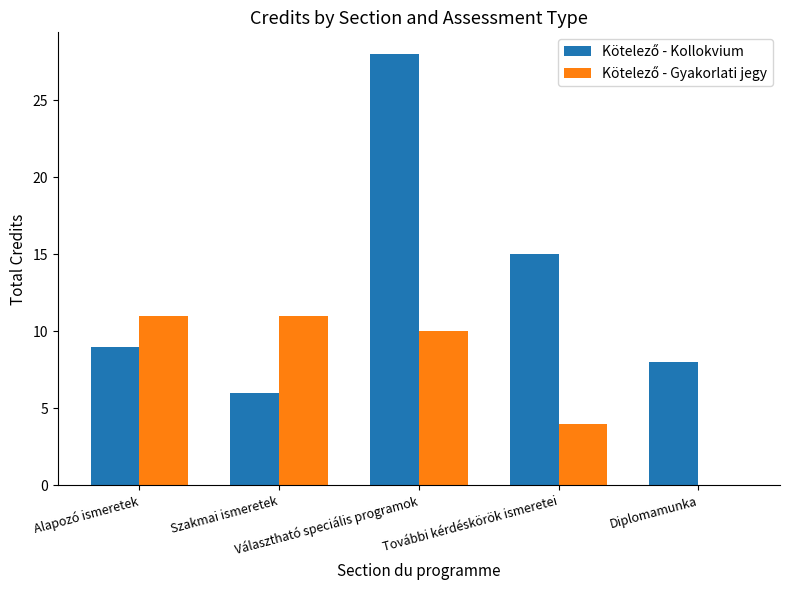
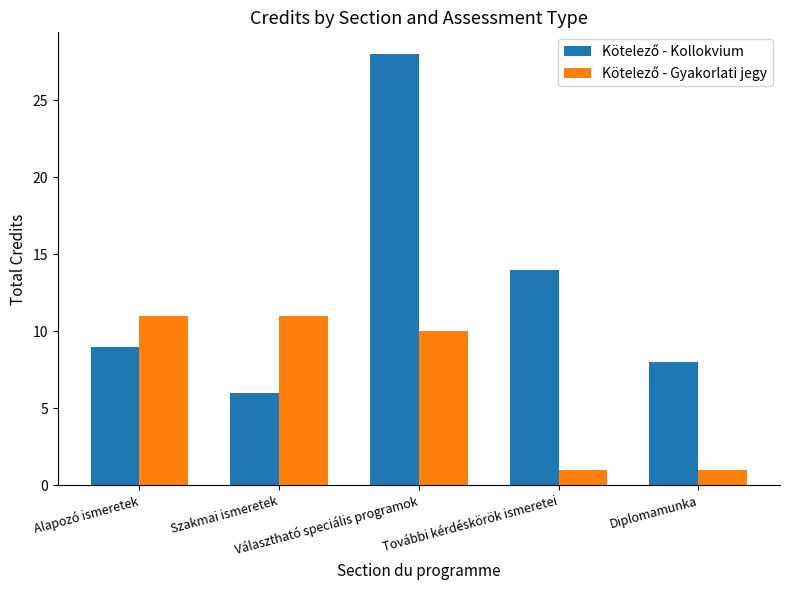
Kötelező - Kollokvium, További kérdéskörök ismeretei: 15 -> 14
Kötelező - Gyakorlati jegy, További kérdéskörök ismeretei: 4 -> 1
Kötelező - Gyakorlati jegy, Diplomamunka: 0 -> 1
